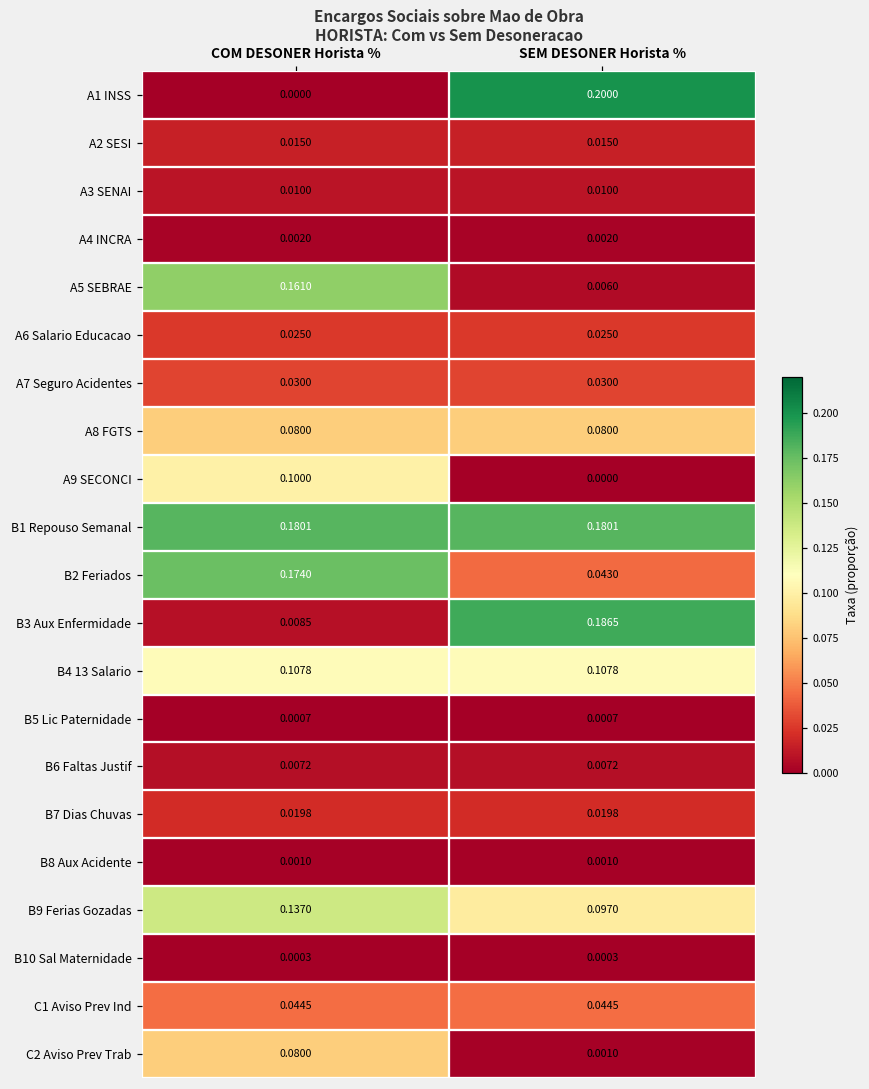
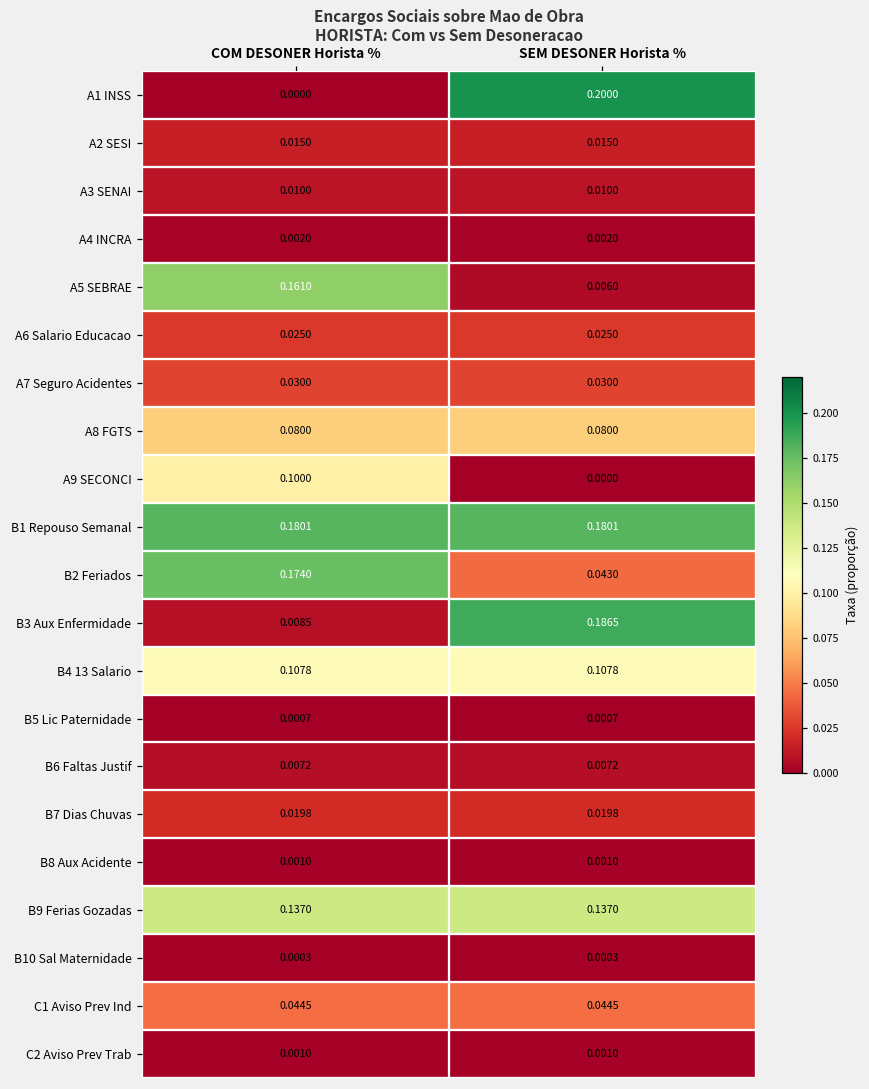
B9 Ferias Gozadas, SEM DESONER Horista %: 0.0970 -> 0.1370
C2 Aviso Prev Trab, COM DESONER Horista %: 0.0800 -> 0.0010
